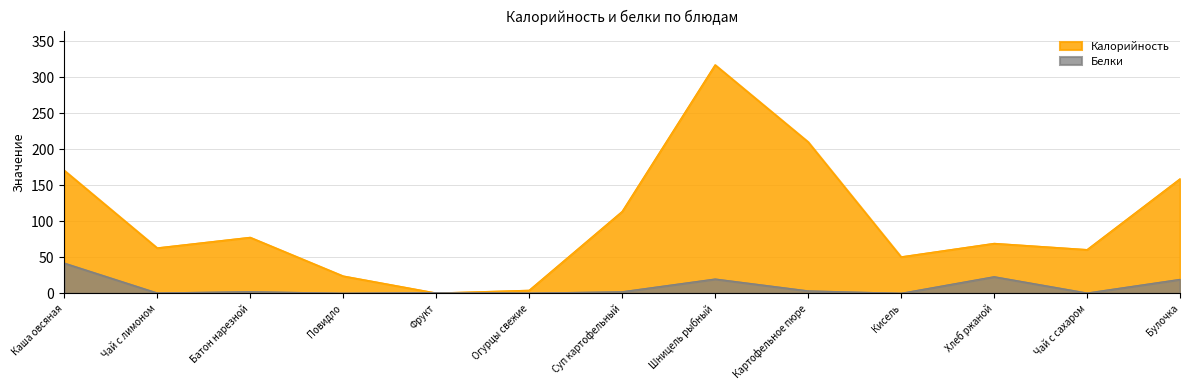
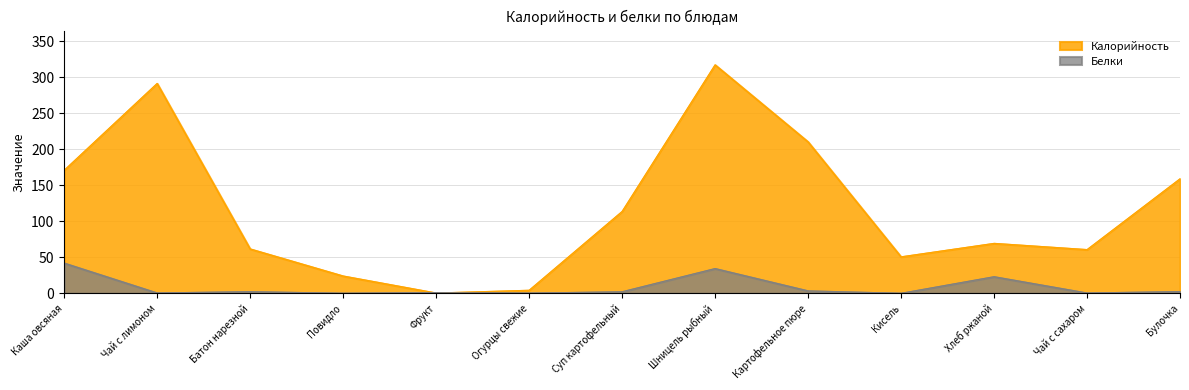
Калорийность, Чай с лимоном: 60 -> 290
Калорийность, Батон нарезной: 80 -> 60
Белки, Шницель рыбный: 20 -> 30
Белки, Булочка: 20 -> 0
